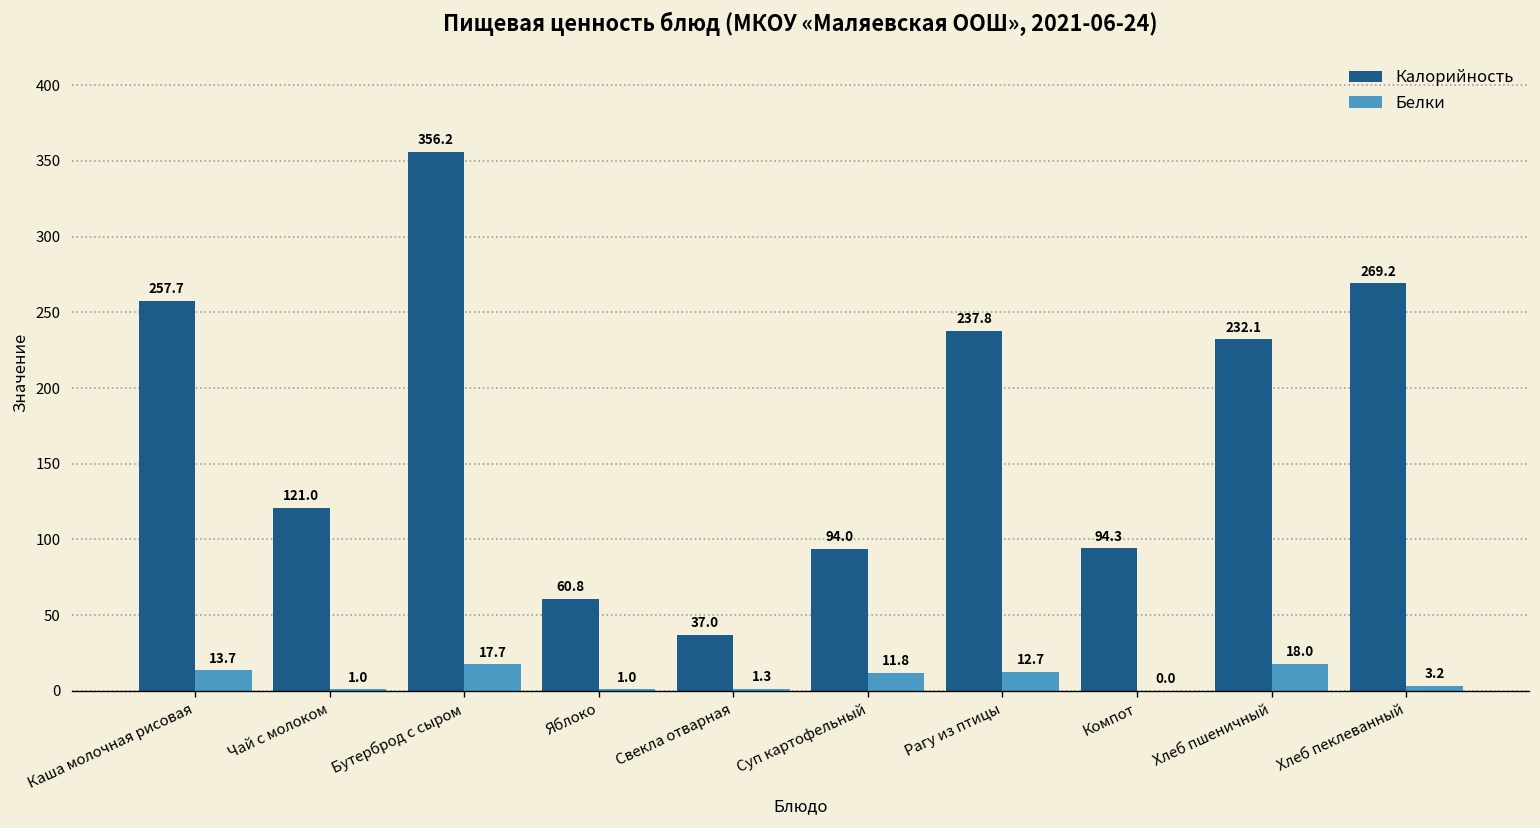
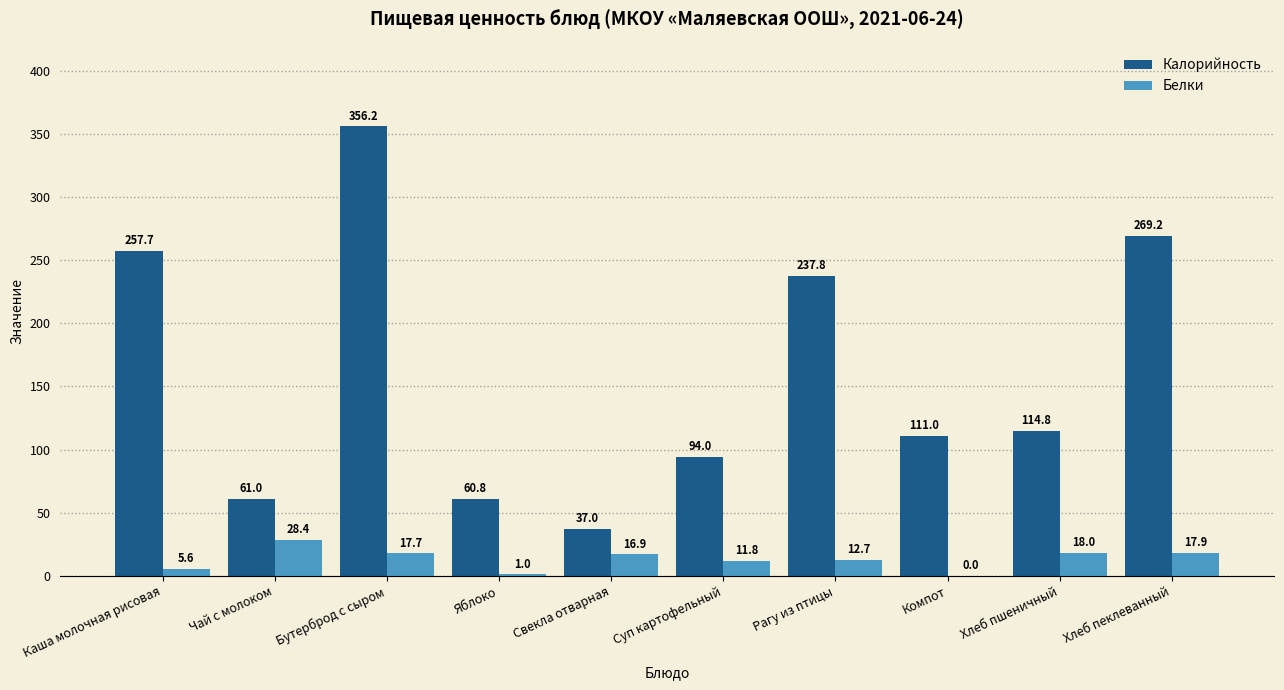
Белки, Каша молочная рисовая: 13.7 -> 5.6
Калорийность, Чай с молоком: 121.0 -> 61.0
Белки, Чай с молоком: 1.0 -> 28.4
Белки, Свекла отварная: 1.3 -> 16.9
Калорийность, Компот: 94.3 -> 111.0
Калорийность, Хлеб пшеничный: 232.1 -> 114.8
Белки, Хлеб пеклеванный: 3.2 -> 17.9
